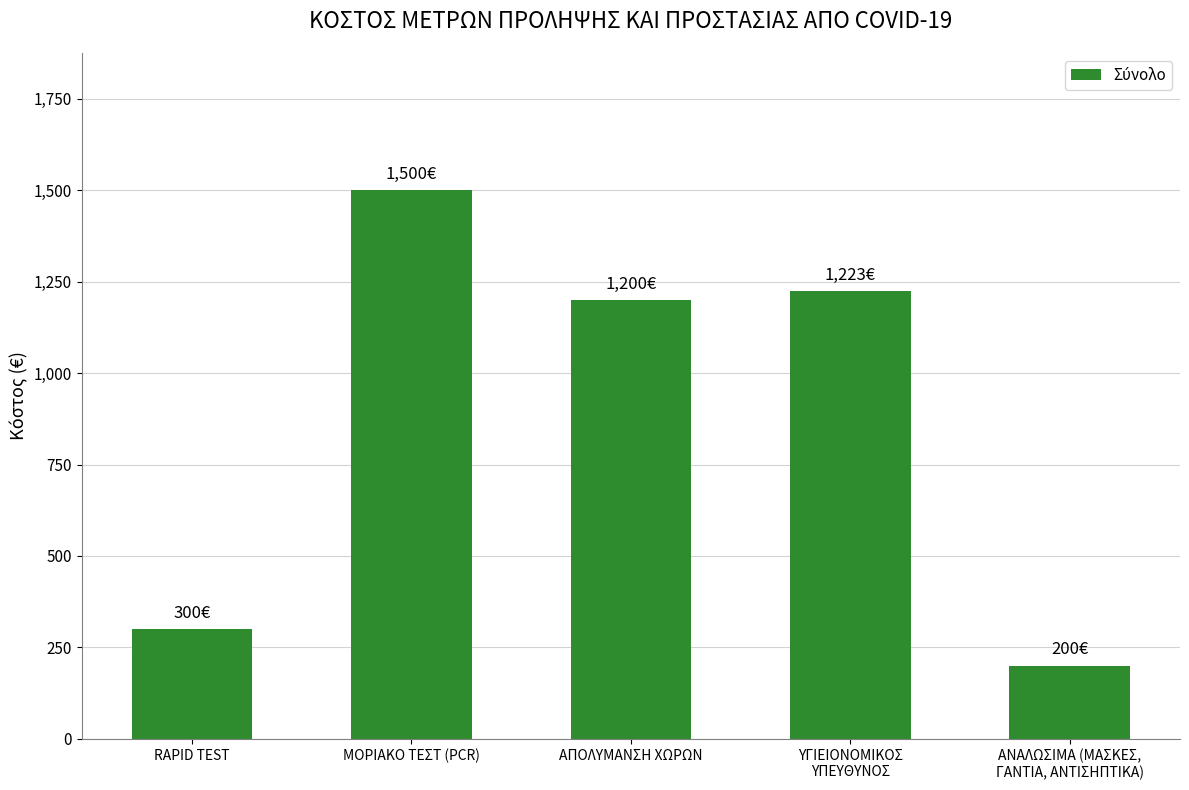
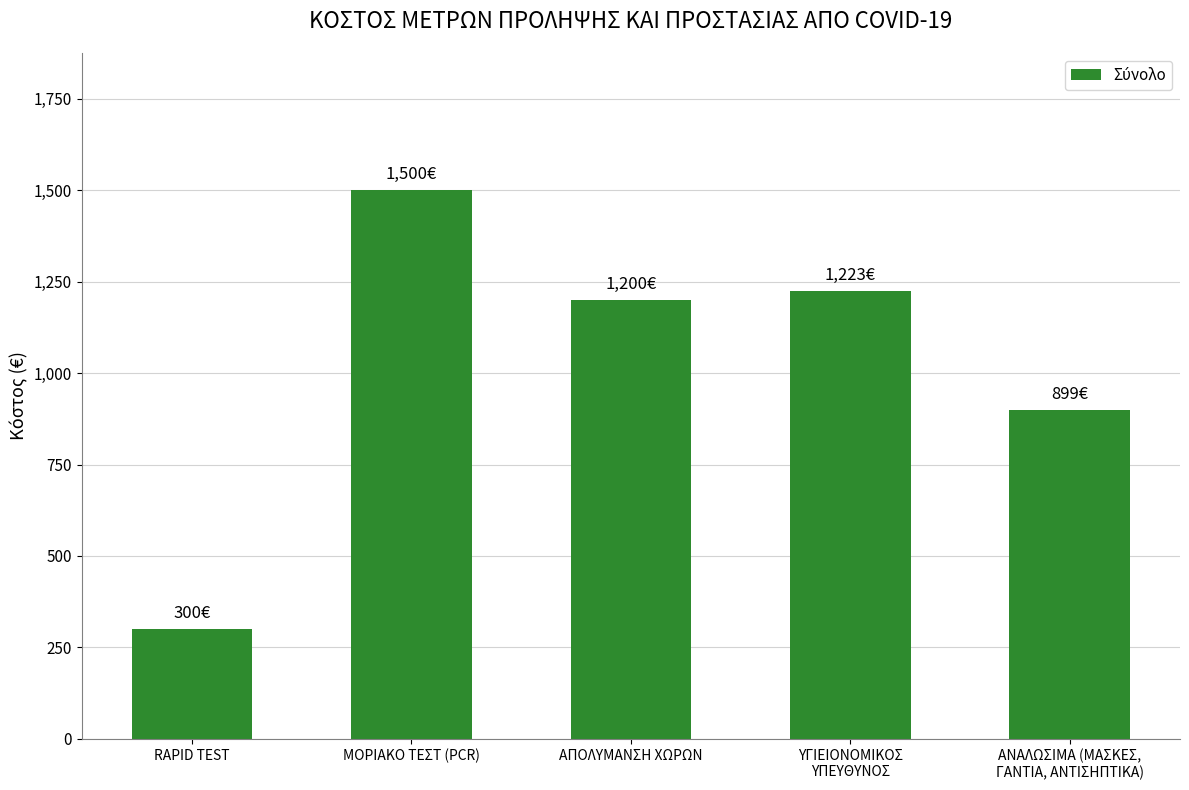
ΑΝΑΛΩΣΙΜΑ (ΜΑΣΚΕΣ, ΓΑΝΤΙΑ, ΑΝΤΙΣΗΠΤΙΚΑ): 200€ -> 899€
